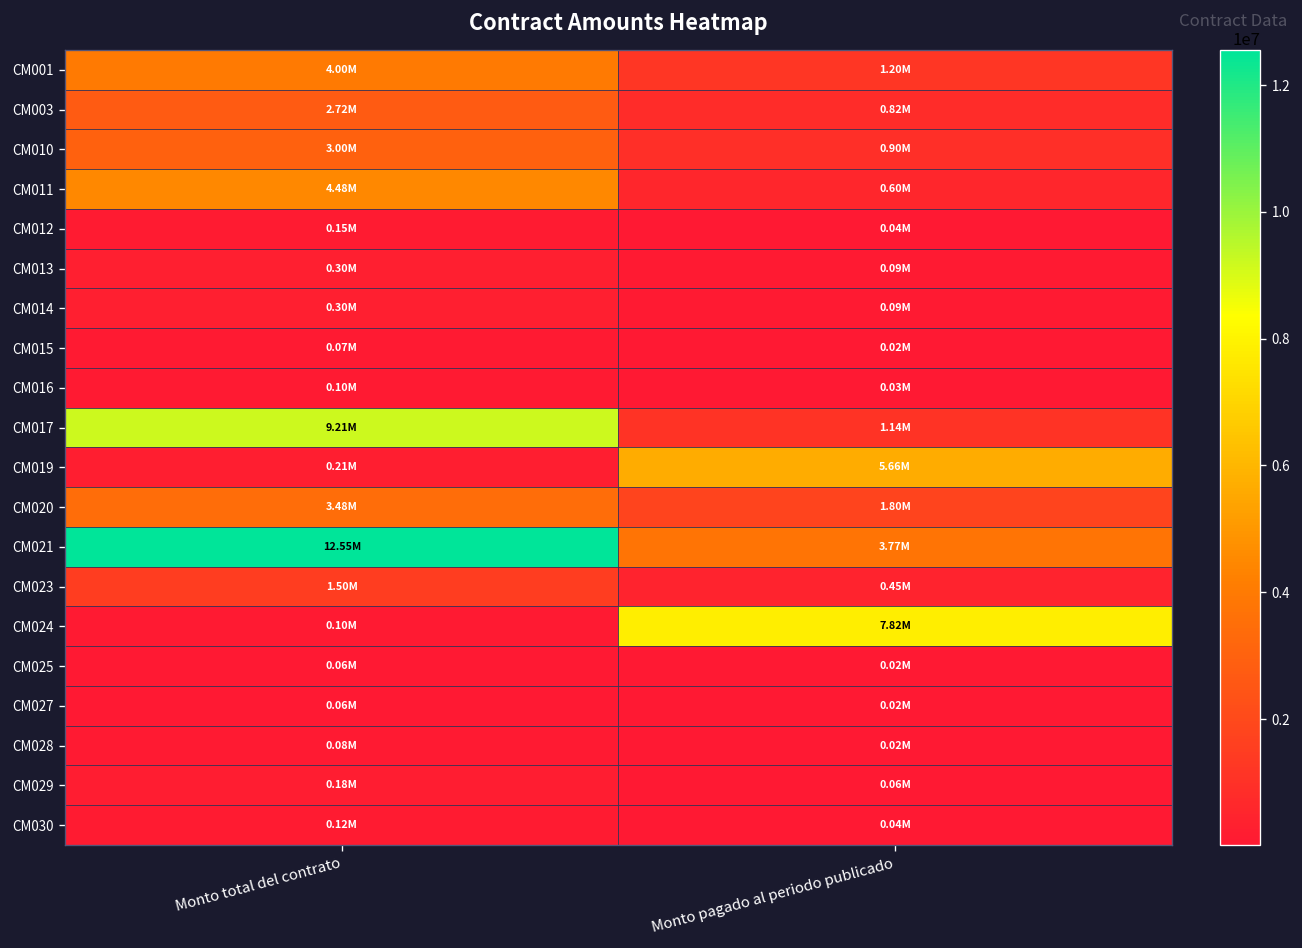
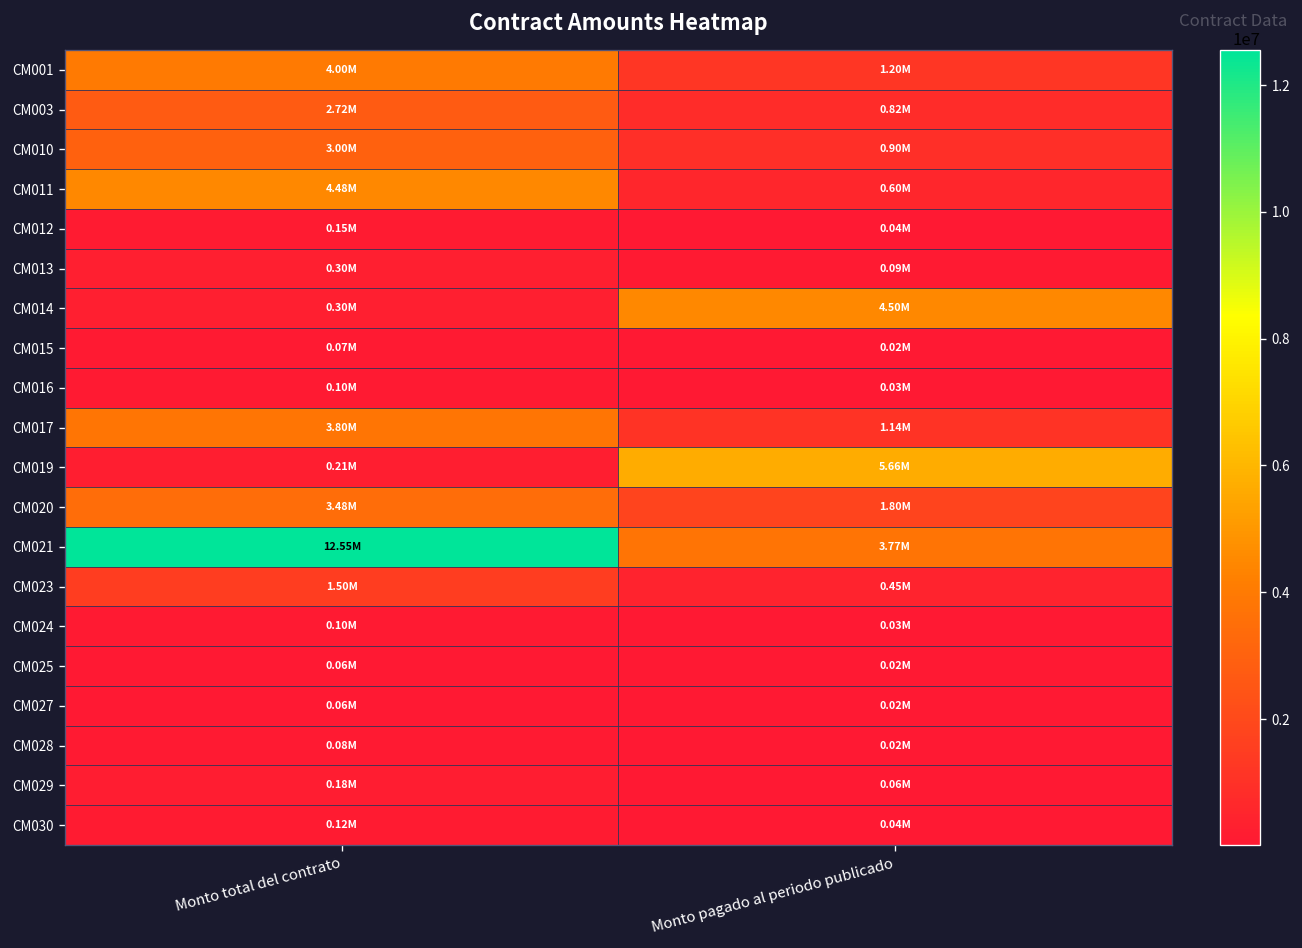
CM014, Monto pagado al periodo publicado: 0.09M -> 4.50M
CM017, Monto total del contrato: 9.21M -> 3.80M
CM024, Monto pagado al periodo publicado: 7.82M -> 0.03M
